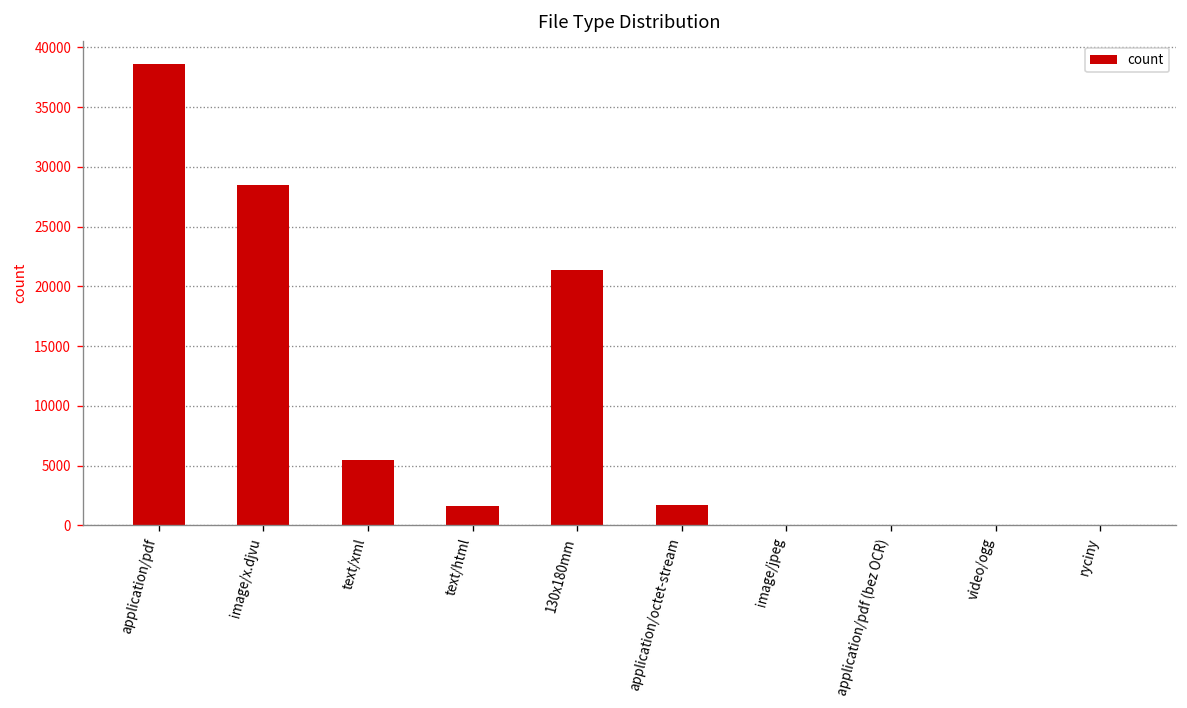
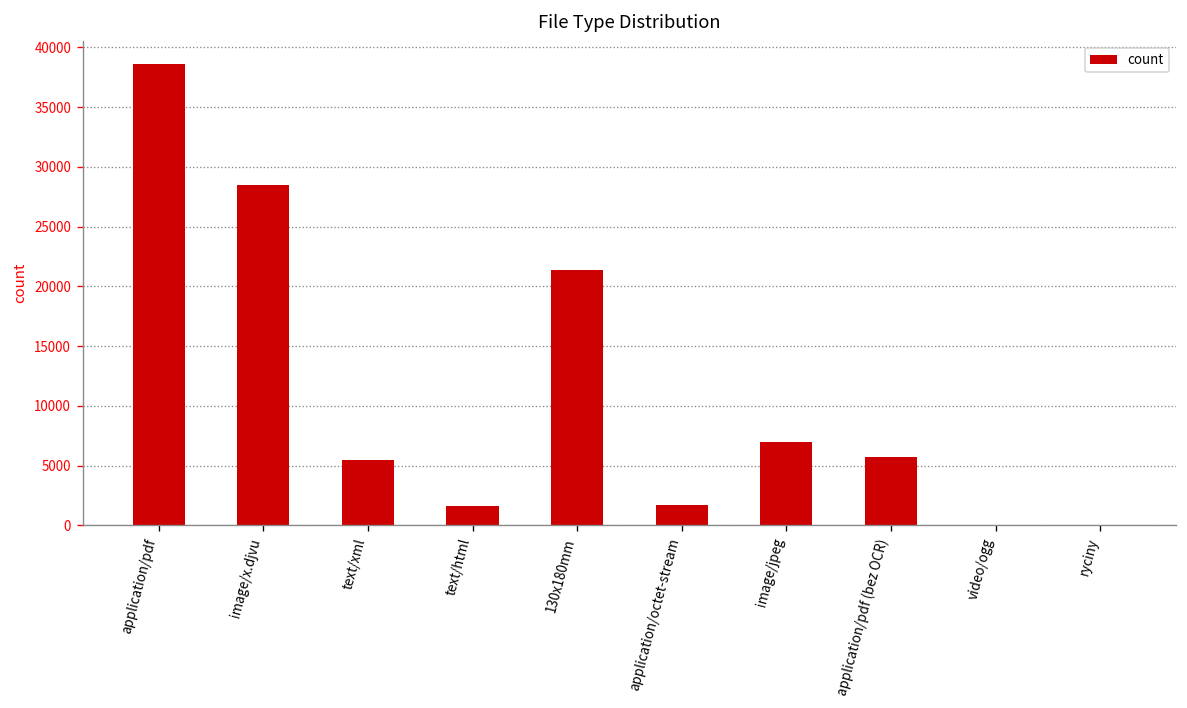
image/jpeg: 0 -> 7000
application/pdf (bez OCR): 0 -> 6000
